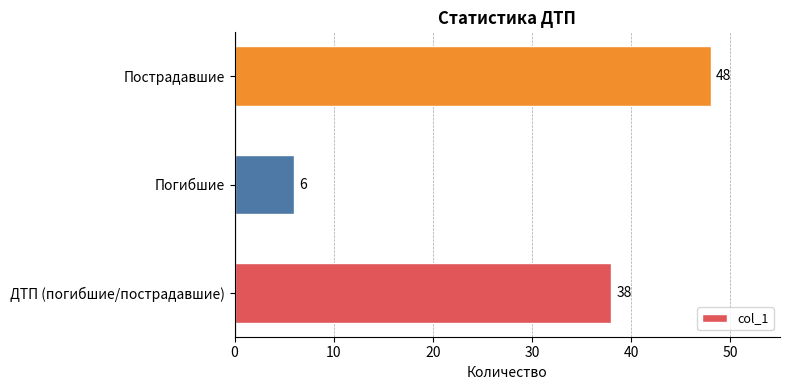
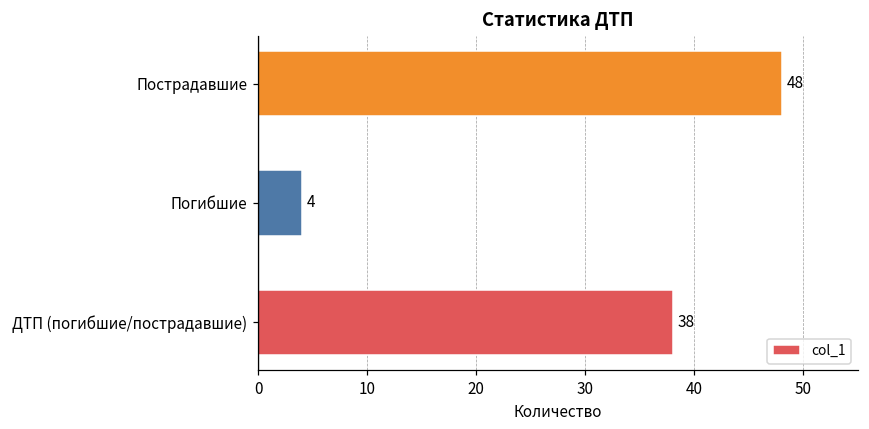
Погибшие: 6 -> 4
